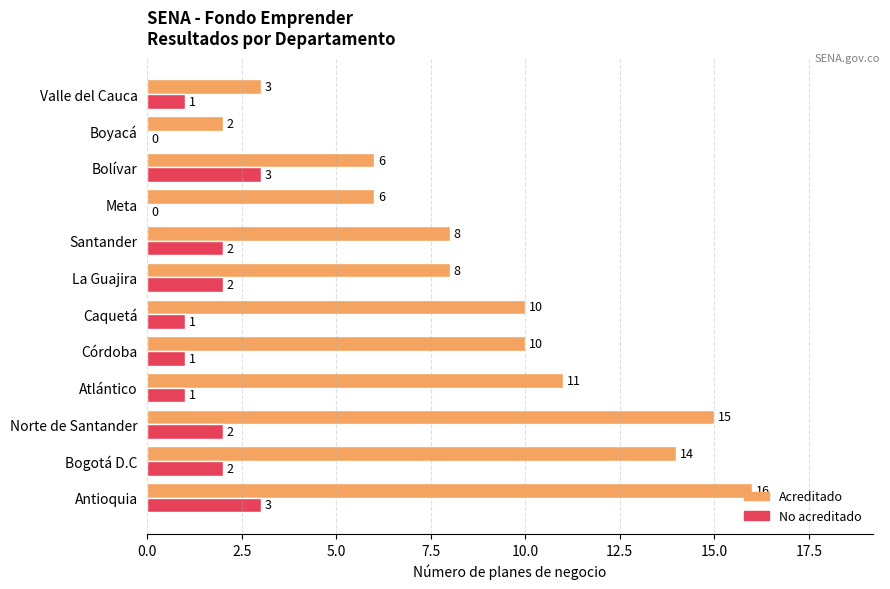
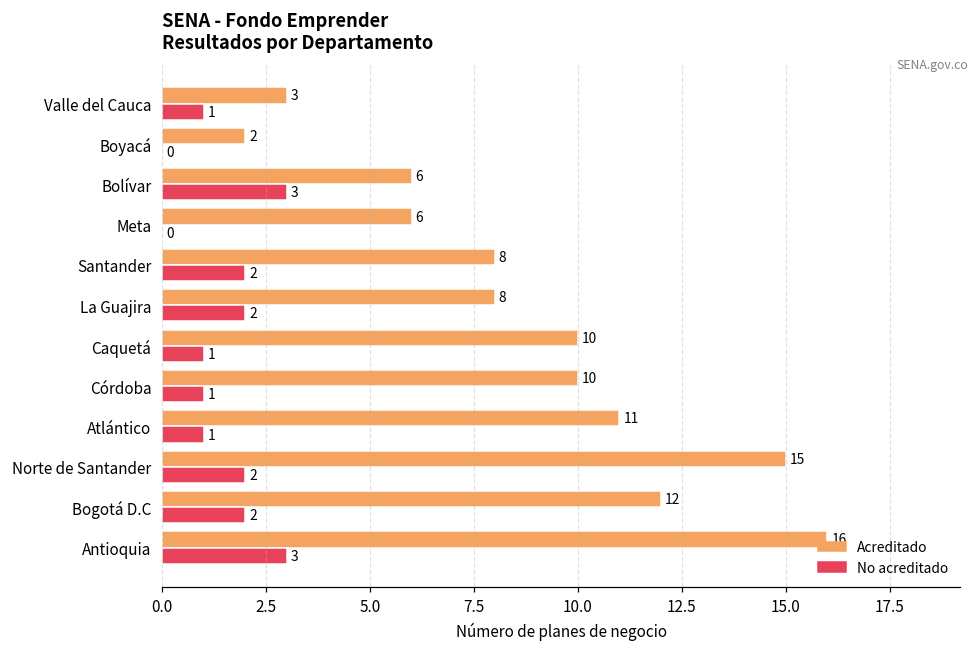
Acreditado, Bogotá D.C: 14 -> 12
